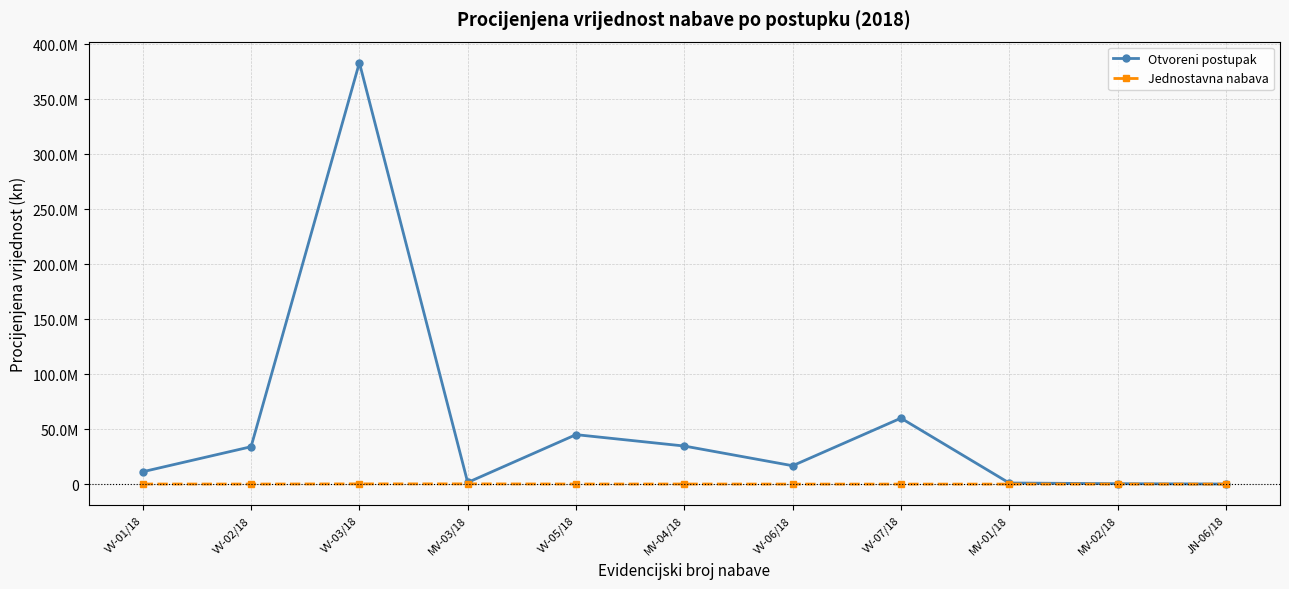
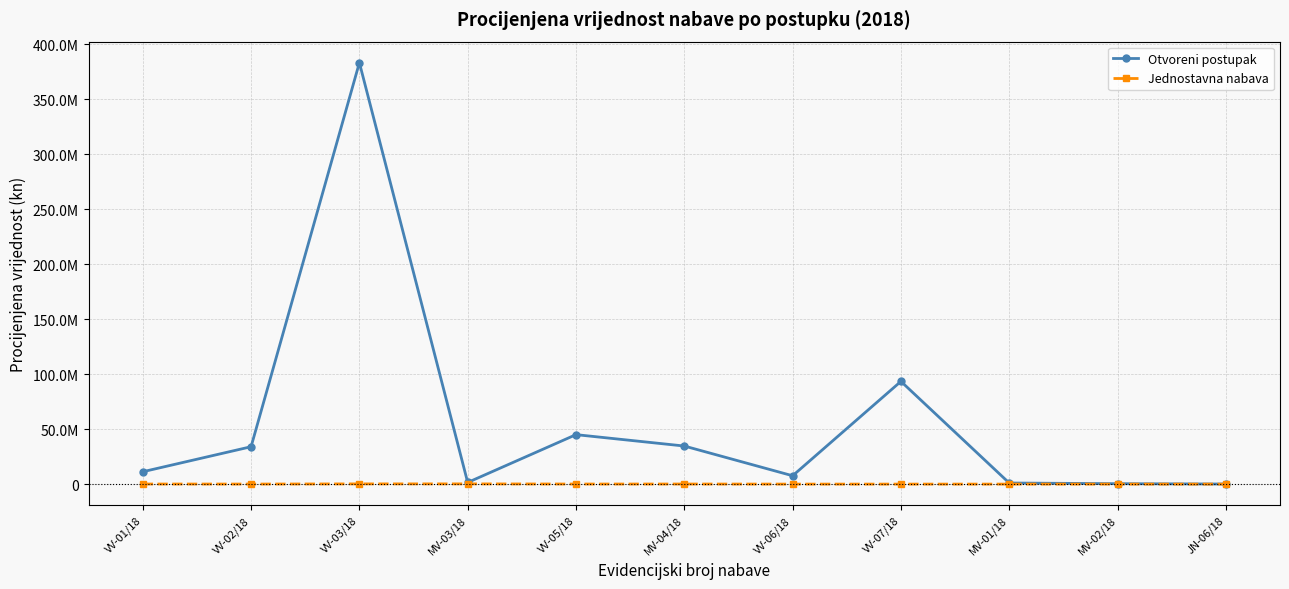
Otvoreni postupak, VV-06/18: 17000000 -> 8000000
Otvoreni postupak, VV-07/18: 60000000 -> 93000000
